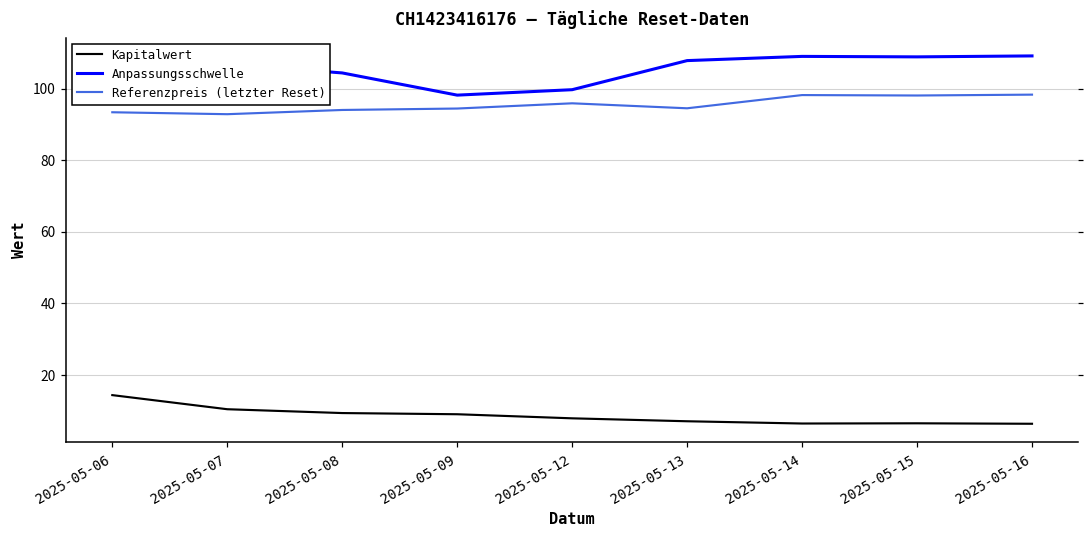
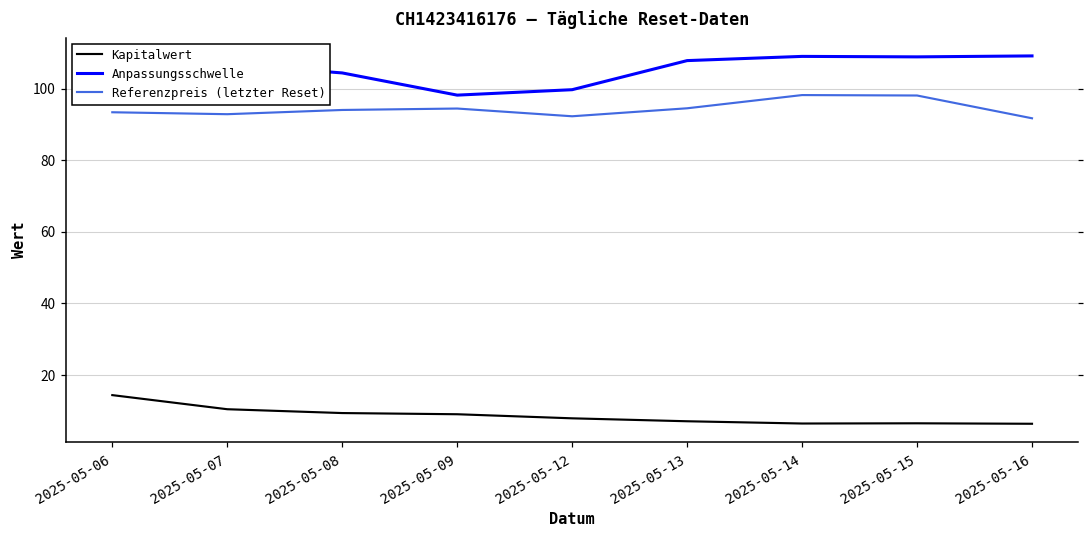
Referenzpreis (letzter Reset), 2025-05-12: 96 -> 92
Referenzpreis (letzter Reset), 2025-05-16: 98 -> 92
